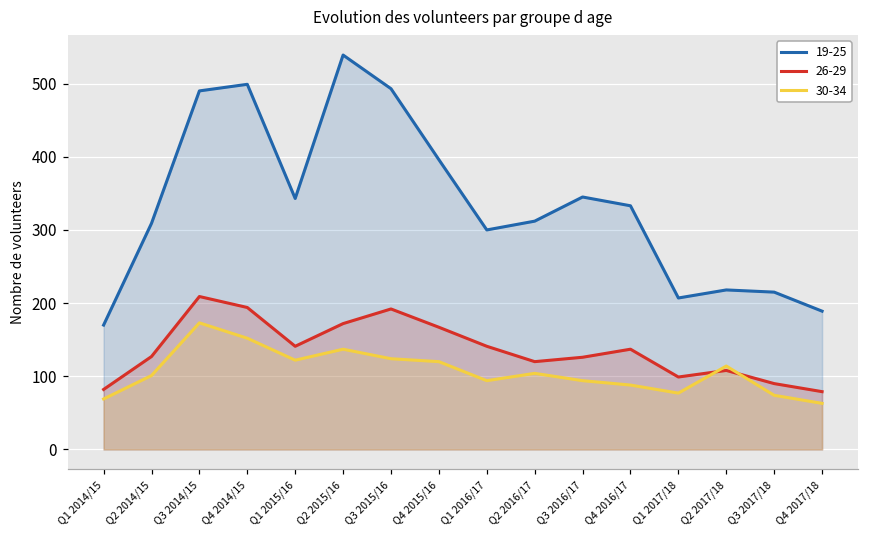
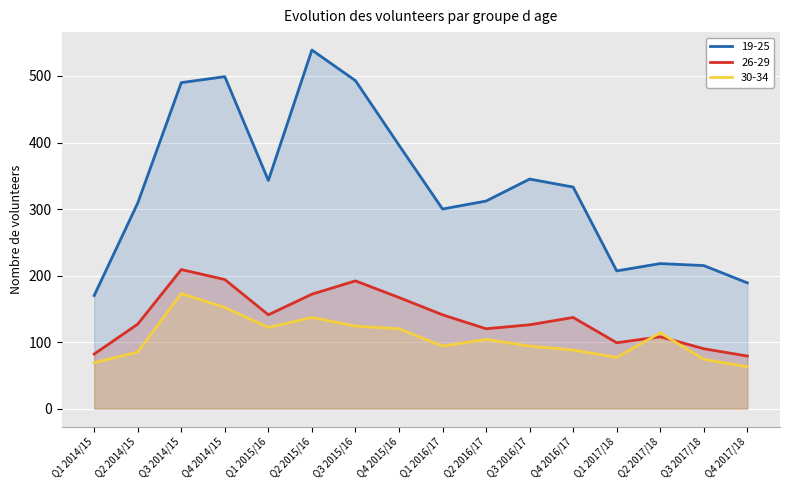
30-34, Q2 2014/15: 100 -> 90
